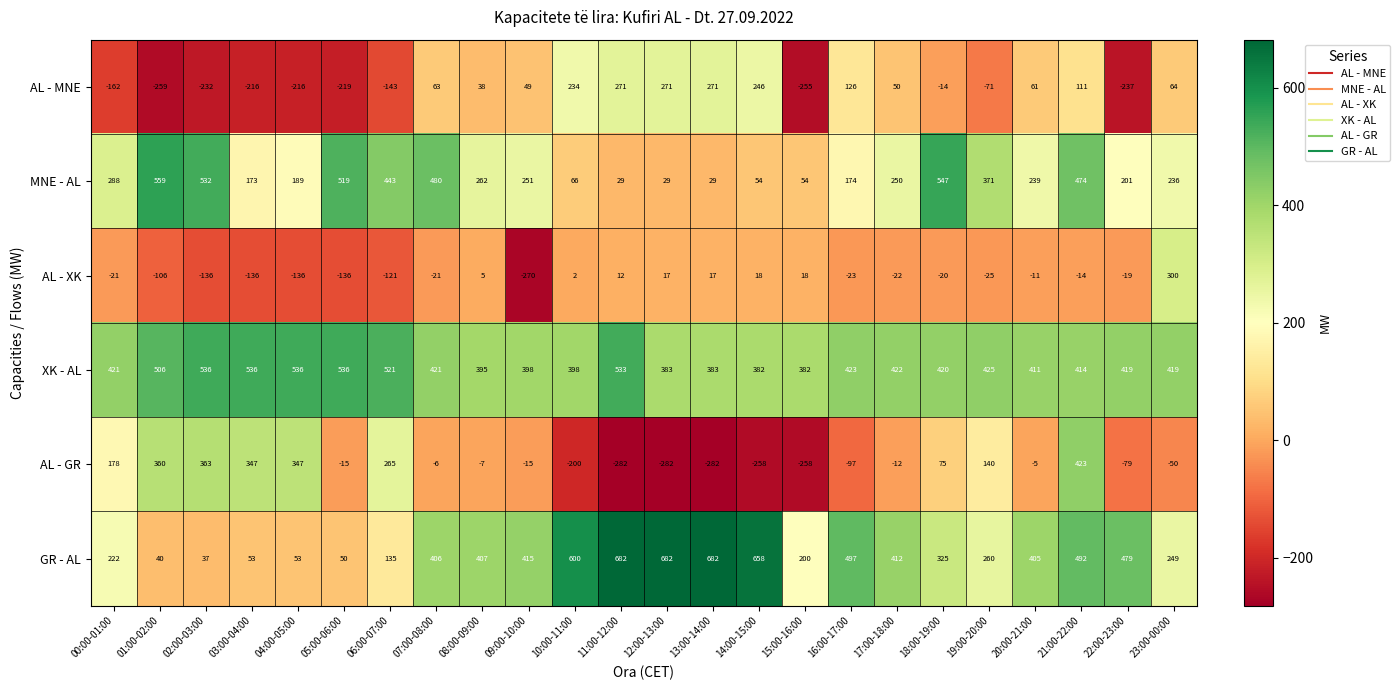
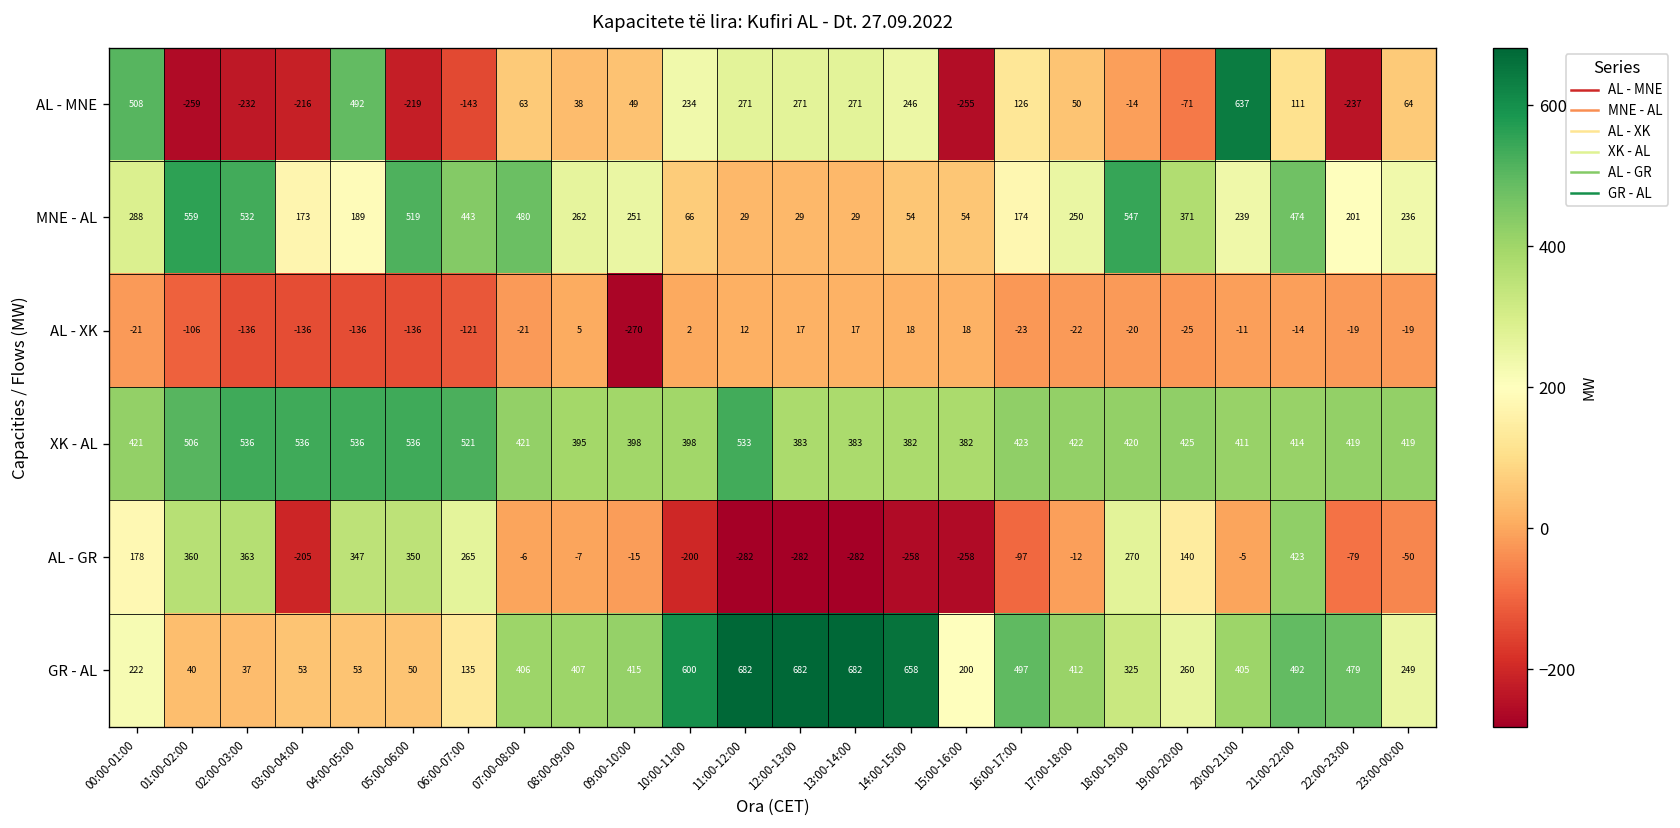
AL - MNE, 00:00-01:00: -162 -> 508
AL - MNE, 04:00-05:00: -216 -> 492
AL - MNE, 20:00-21:00: 61 -> 637
AL - XK, 23:00-00:00: 300 -> -19
AL - GR, 03:00-04:00: 347 -> -205
AL - GR, 05:00-06:00: -15 -> 350
AL - GR, 18:00-19:00: 75 -> 270
